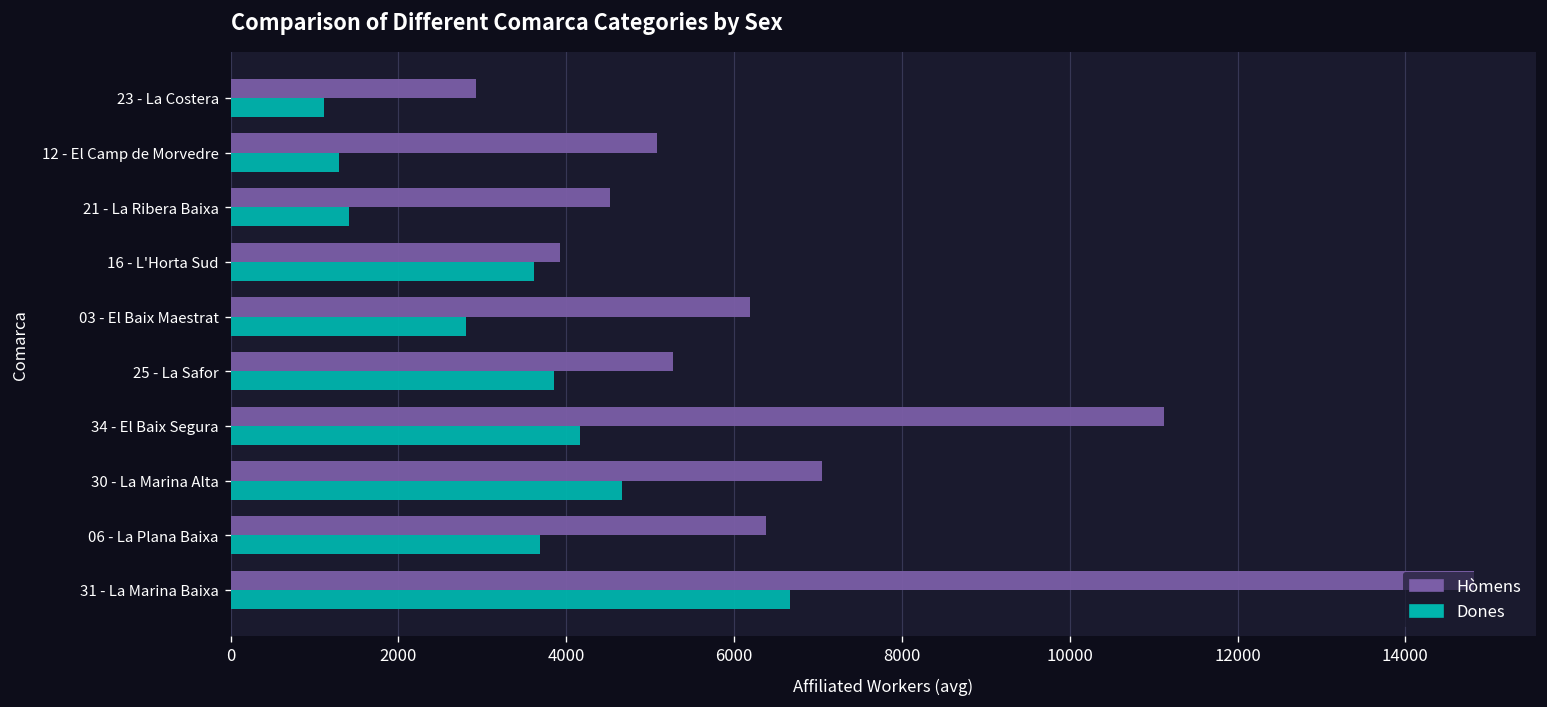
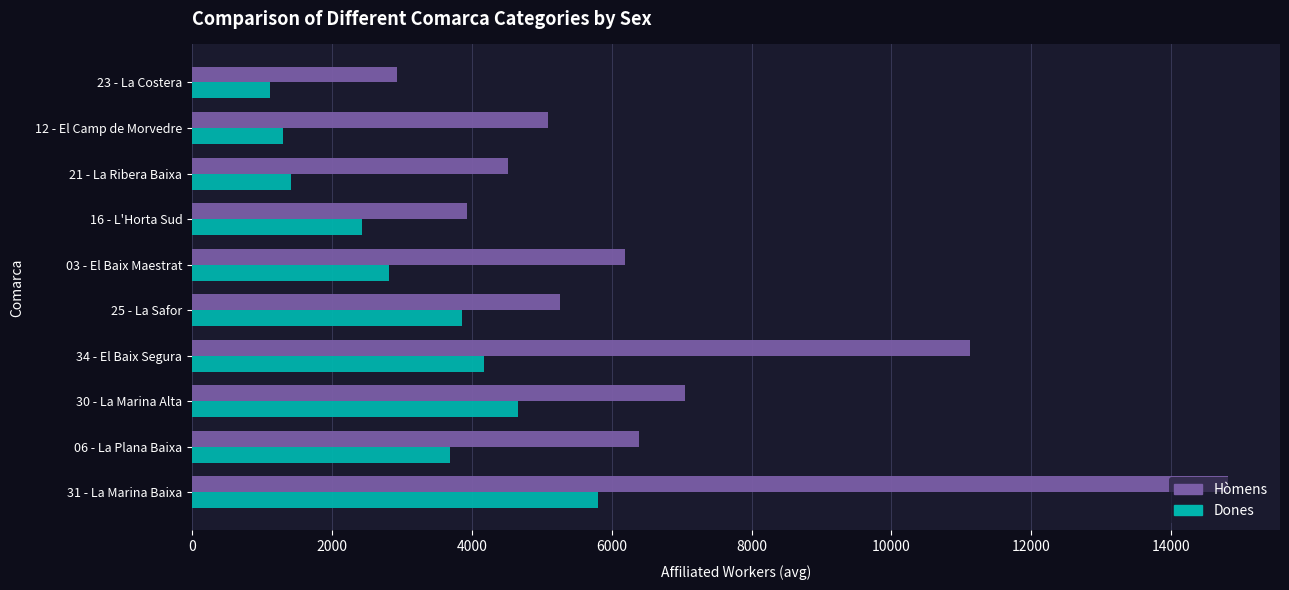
Dones, 16 - L'Horta Sud: 3600 -> 2400
Dones, 31 - La Marina Baixa: 6700 -> 5800
